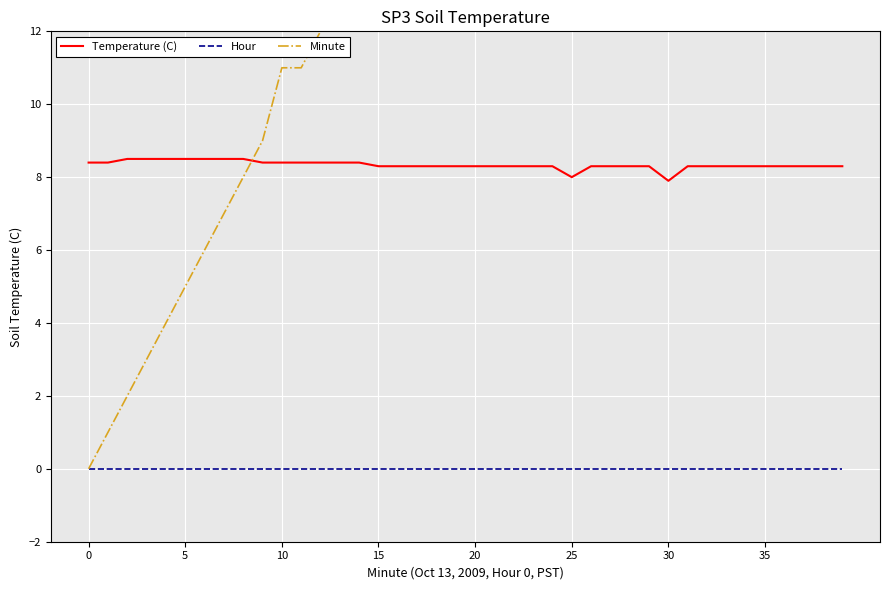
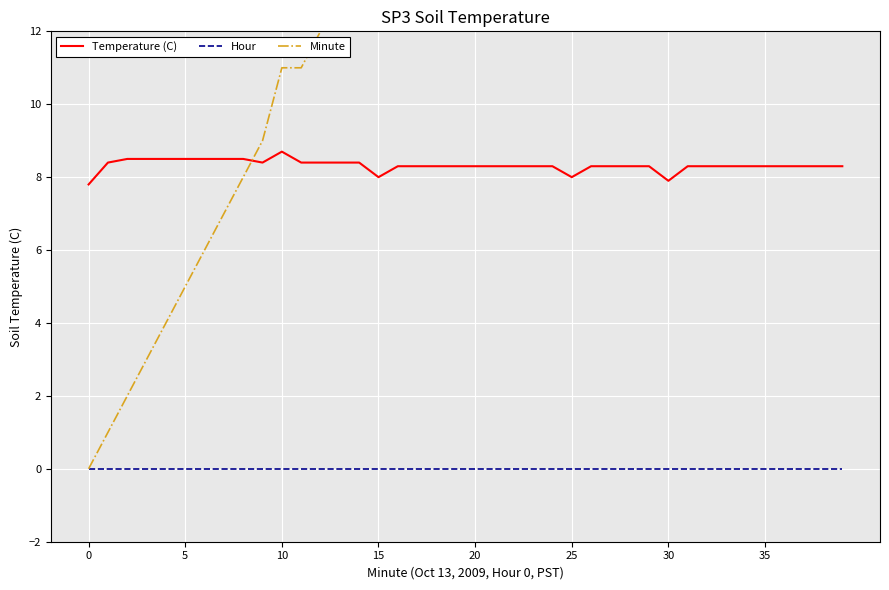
Temperature (C), 0: 8.4 -> 7.8
Temperature (C), 10: 8.4 -> 8.7
Temperature (C), 15: 8.3 -> 8.0
